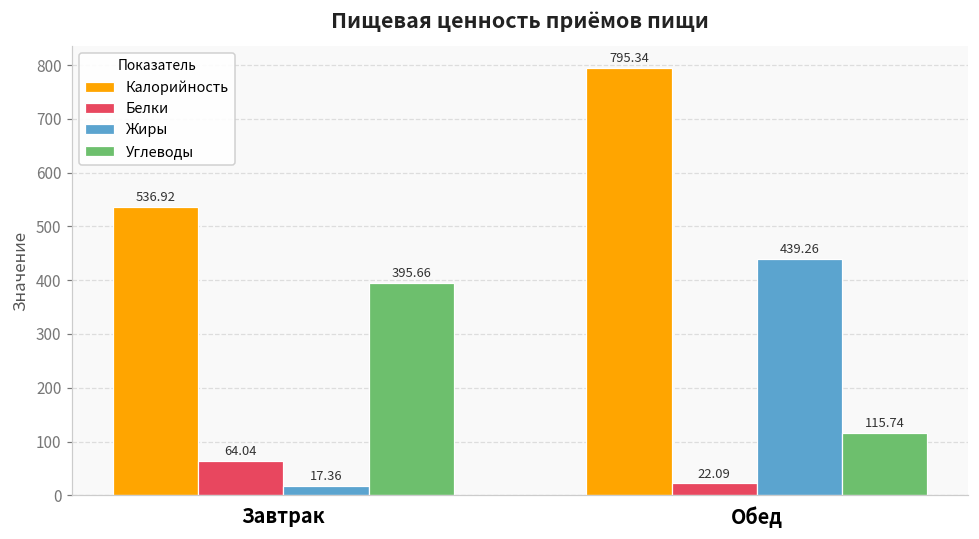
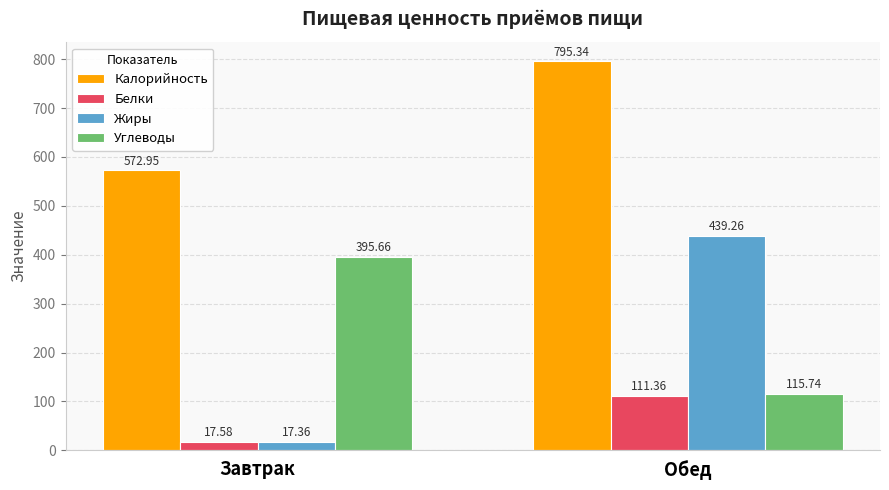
Калорийность, Завтрак: 536.92 -> 572.95
Белки, Завтрак: 64.04 -> 17.58
Белки, Обед: 22.09 -> 111.36
